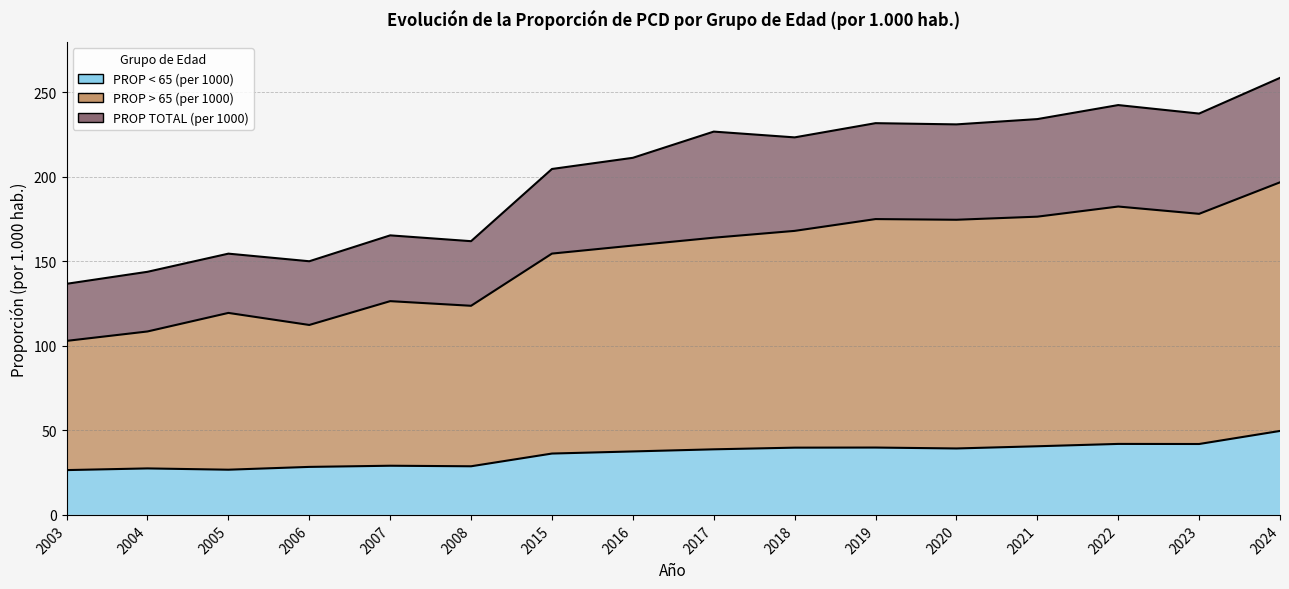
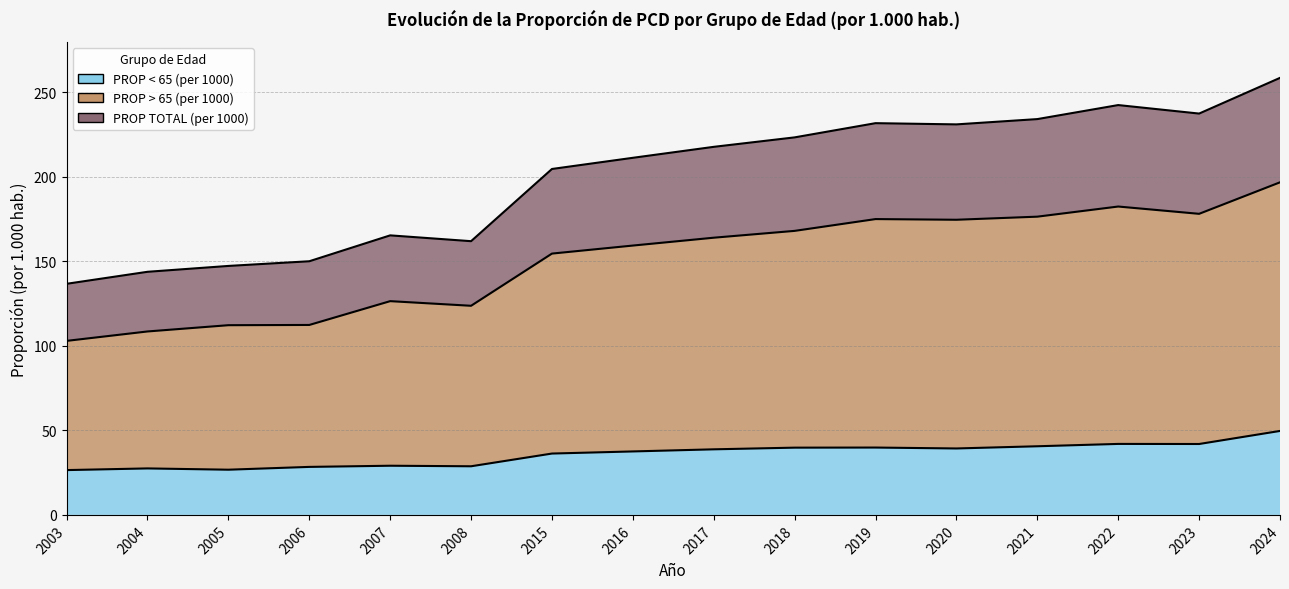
PROP > 65 (per 1000), 2005: 93 -> 86
PROP TOTAL (per 1000), 2017: 63 -> 54
